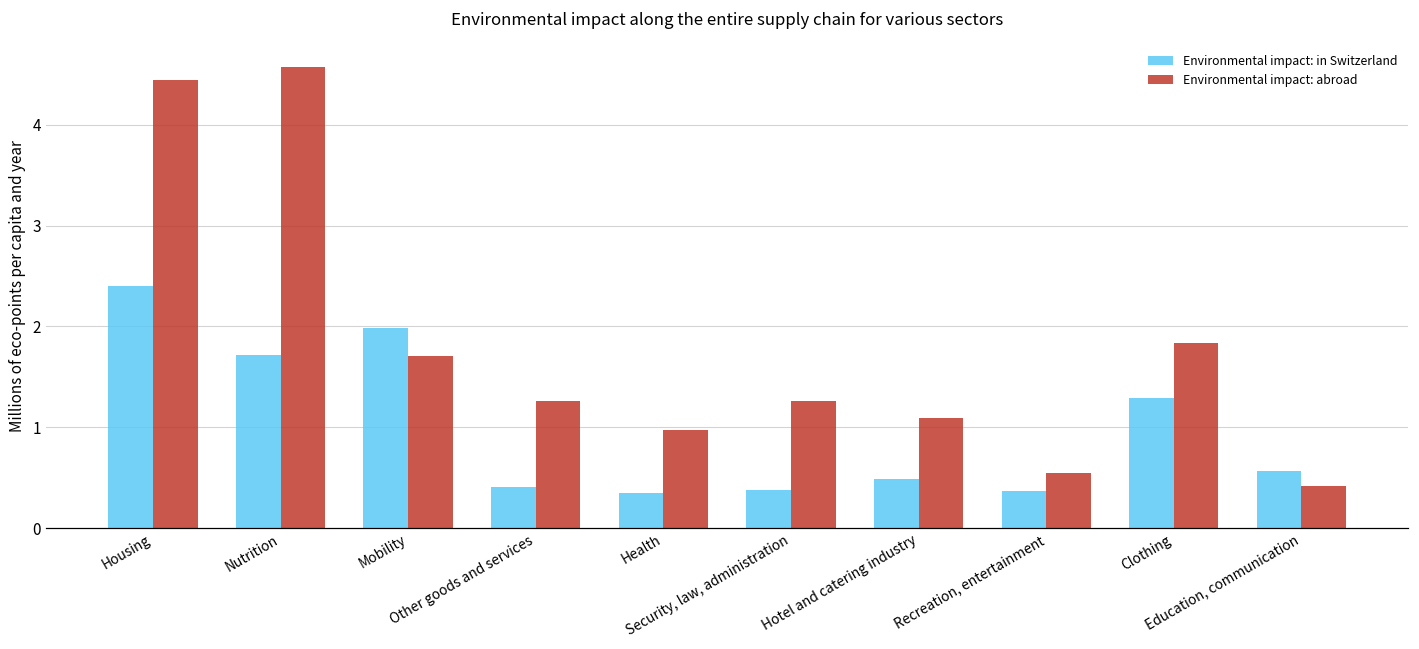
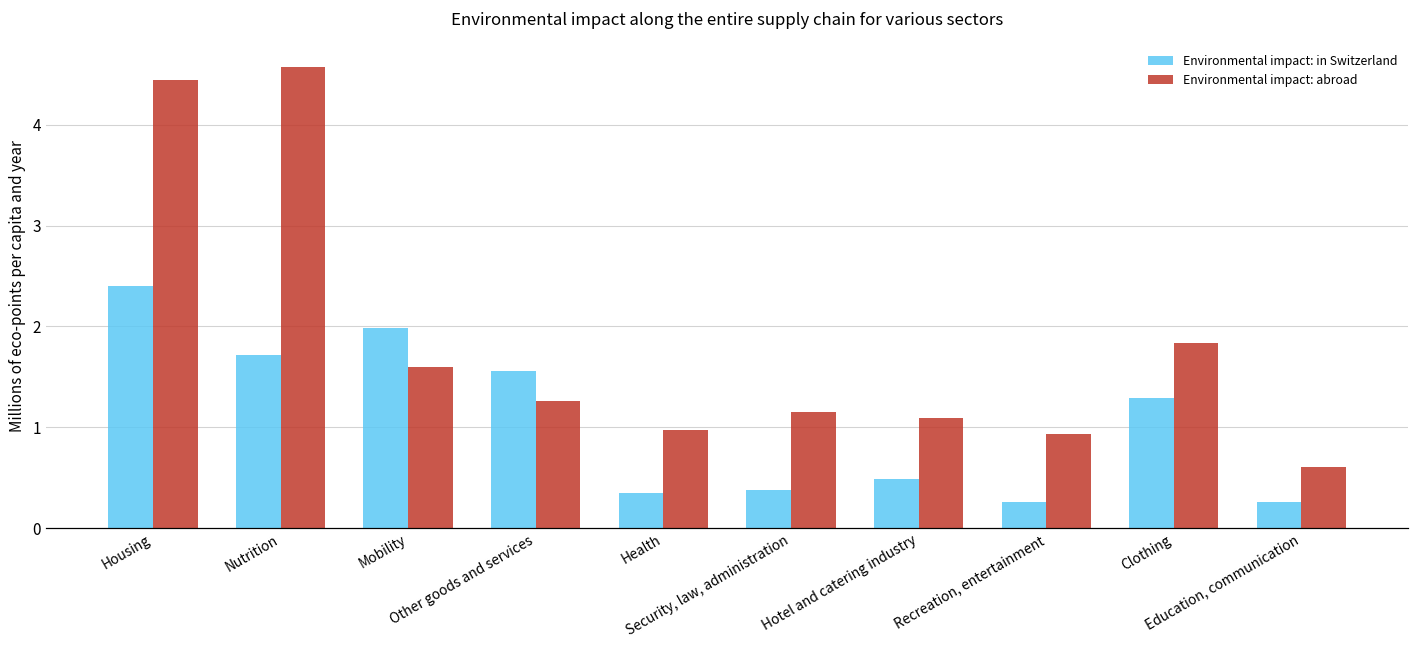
Environmental impact: abroad, Mobility: 1.7 -> 1.6
Environmental impact: in Switzerland, Other goods and services: 0.4 -> 1.6
Environmental impact: abroad, Security, law, administration: 1.3 -> 1.2
Environmental impact: in Switzerland, Recreation, entertainment: 0.4 -> 0.3
Environmental impact: abroad, Recreation, entertainment: 0.6 -> 0.9
Environmental impact: in Switzerland, Education, communication: 0.6 -> 0.3
Environmental impact: abroad, Education, communication: 0.4 -> 0.6
